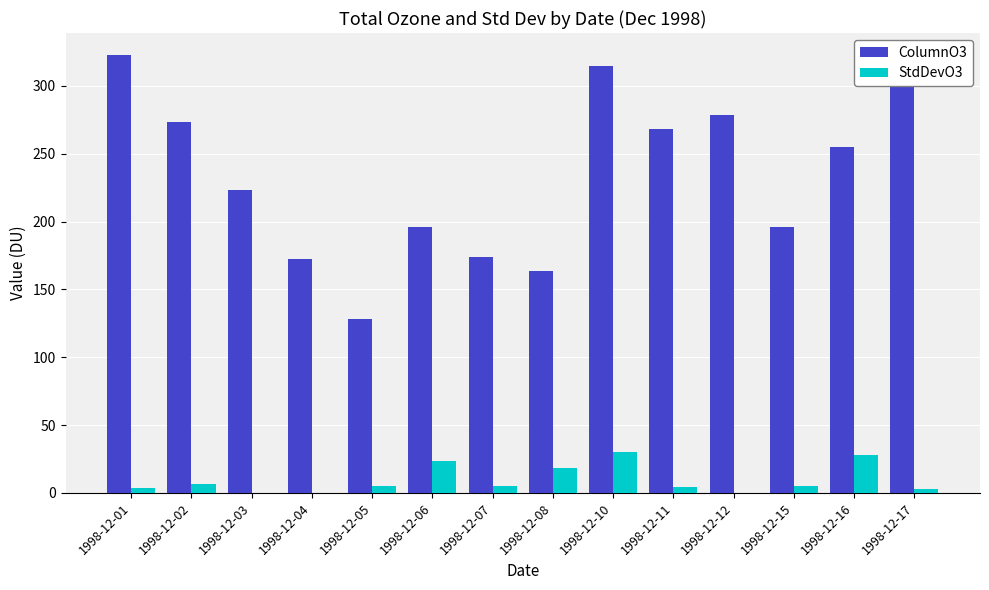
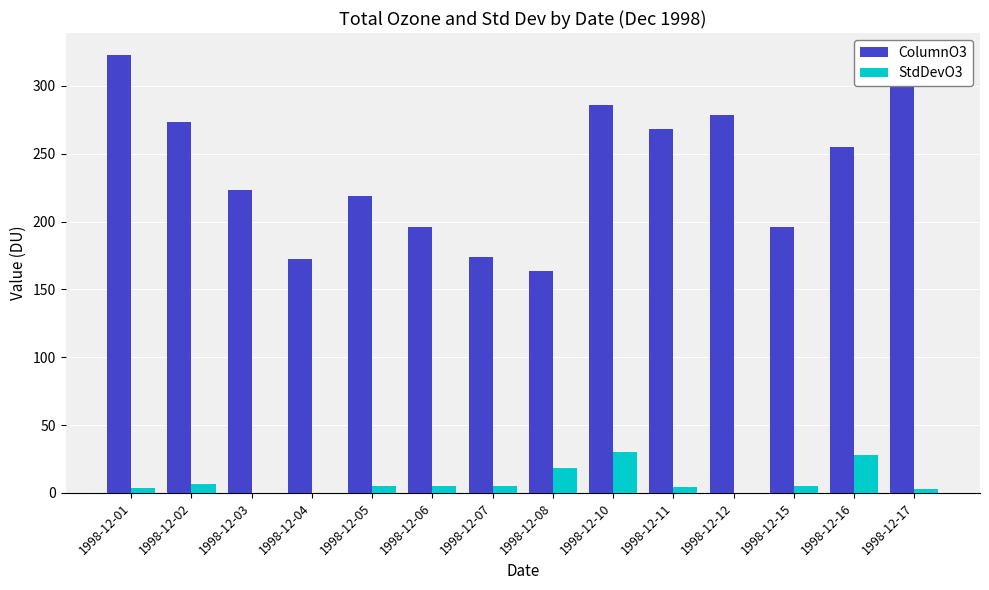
ColumnO3, 1998-12-05: 128 -> 219
StdDevO3, 1998-12-06: 24 -> 5
ColumnO3, 1998-12-10: 315 -> 286
